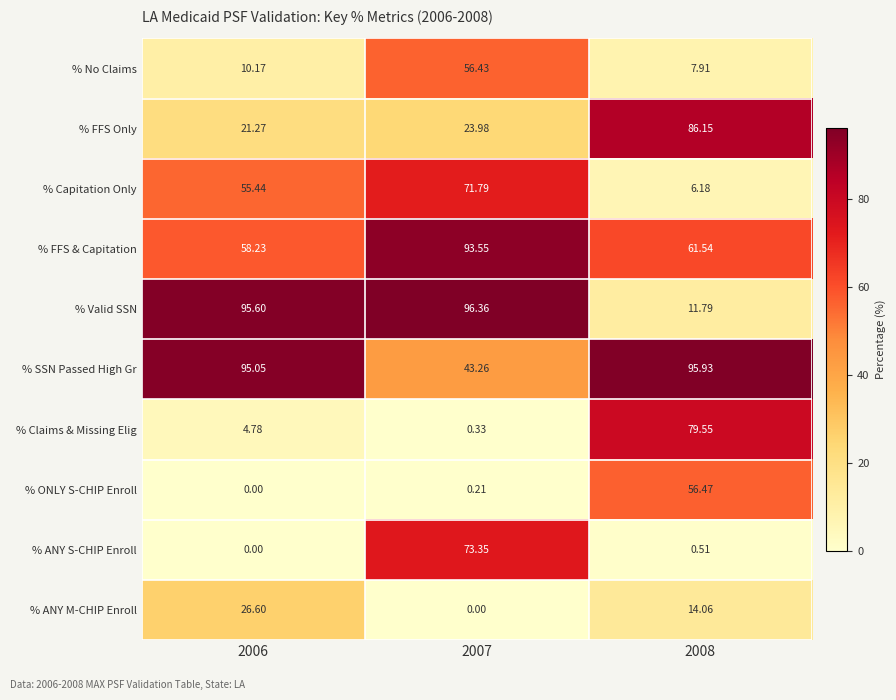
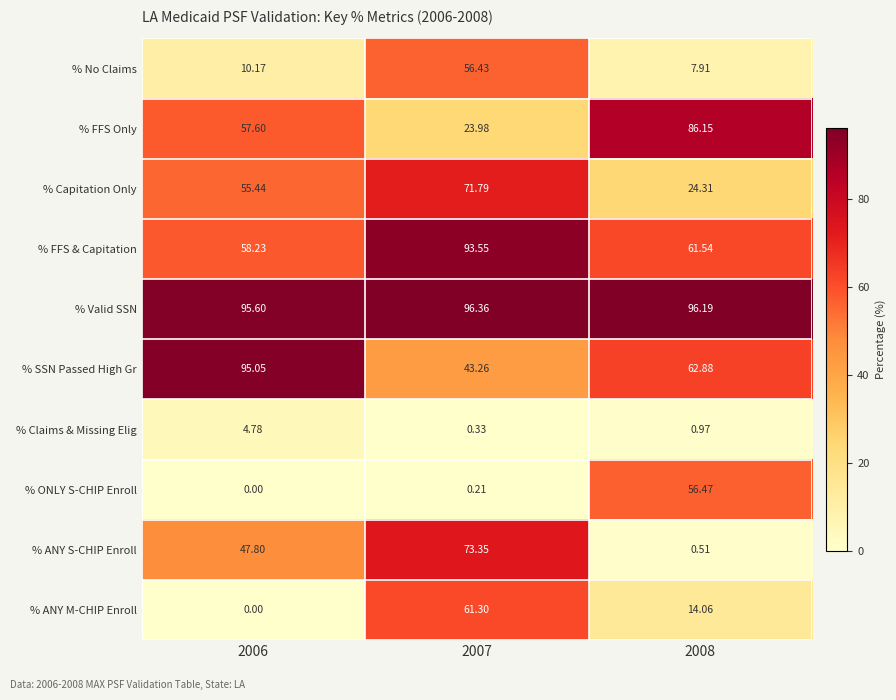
% FFS Only, 2006: 21.27 -> 57.60
% Capitation Only, 2008: 6.18 -> 24.31
% Valid SSN, 2008: 11.79 -> 96.19
% SSN Passed High Gr, 2008: 95.93 -> 62.88
% Claims & Missing Elig, 2008: 79.55 -> 0.97
% ANY S-CHIP Enroll, 2006: 0.00 -> 47.80
% ANY M-CHIP Enroll, 2006: 26.60 -> 0.00
% ANY M-CHIP Enroll, 2007: 0.00 -> 61.30
